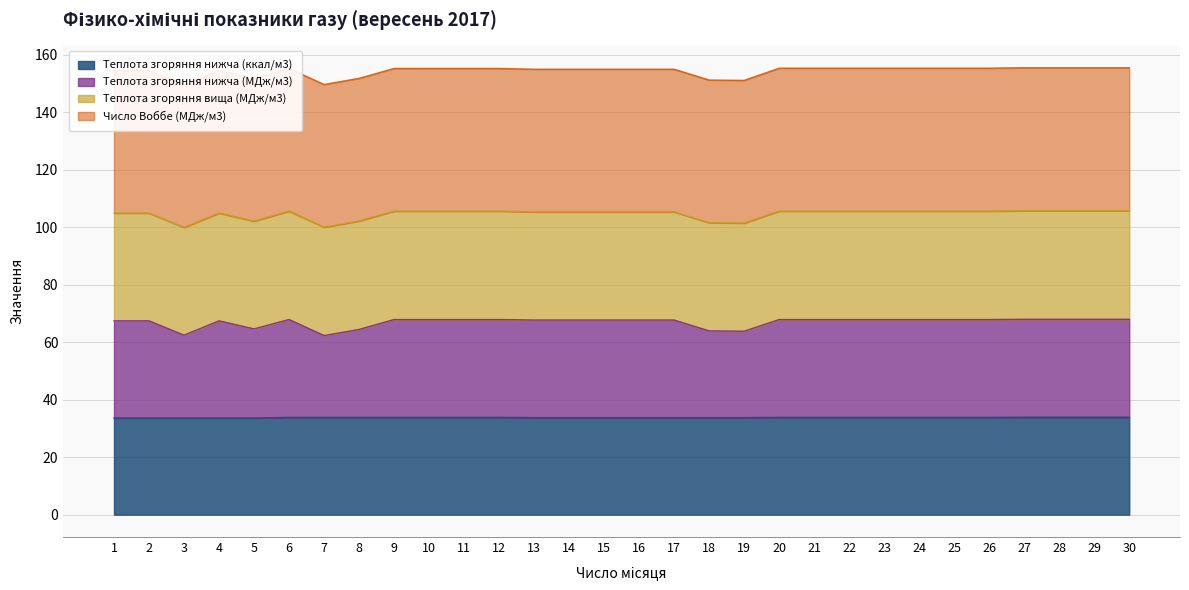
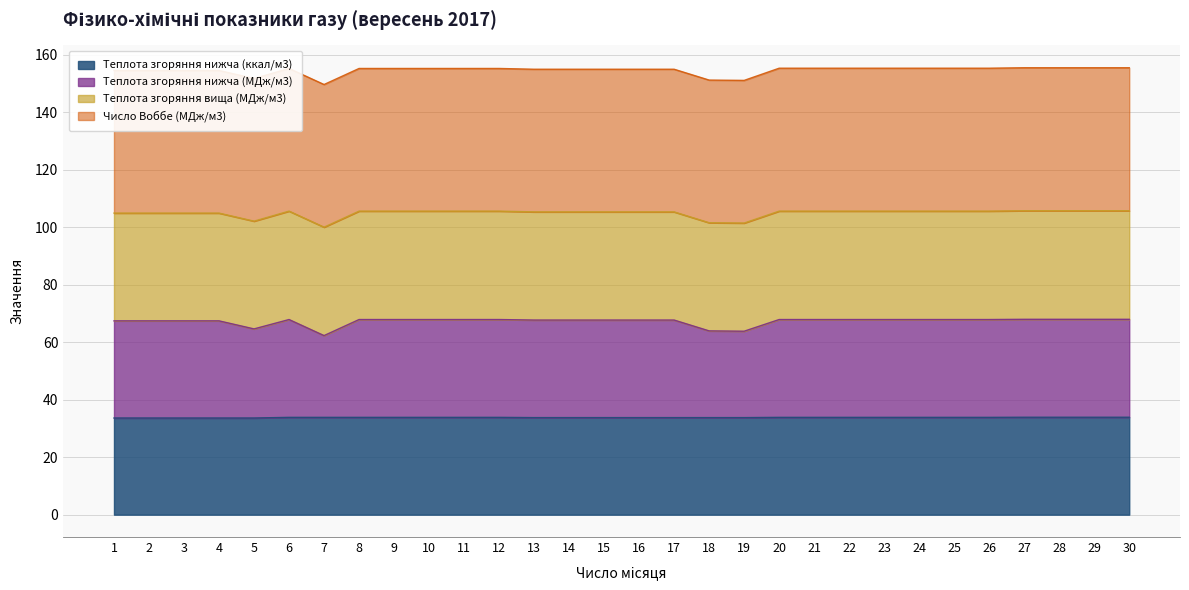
Теплота згоряння нижча (МДж/м3), 3: 29 -> 34
Теплота згоряння нижча (МДж/м3), 8: 31 -> 34
